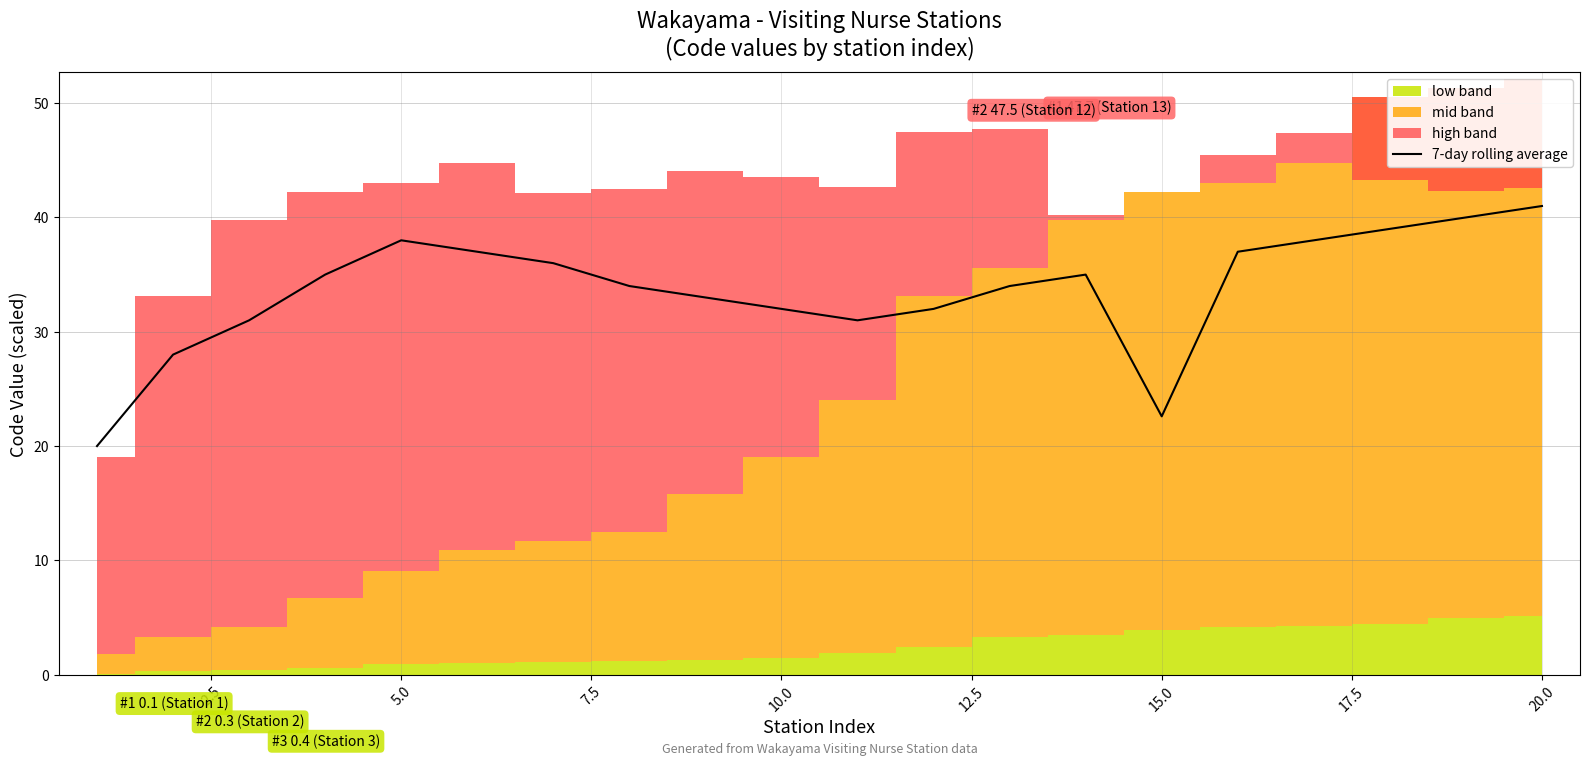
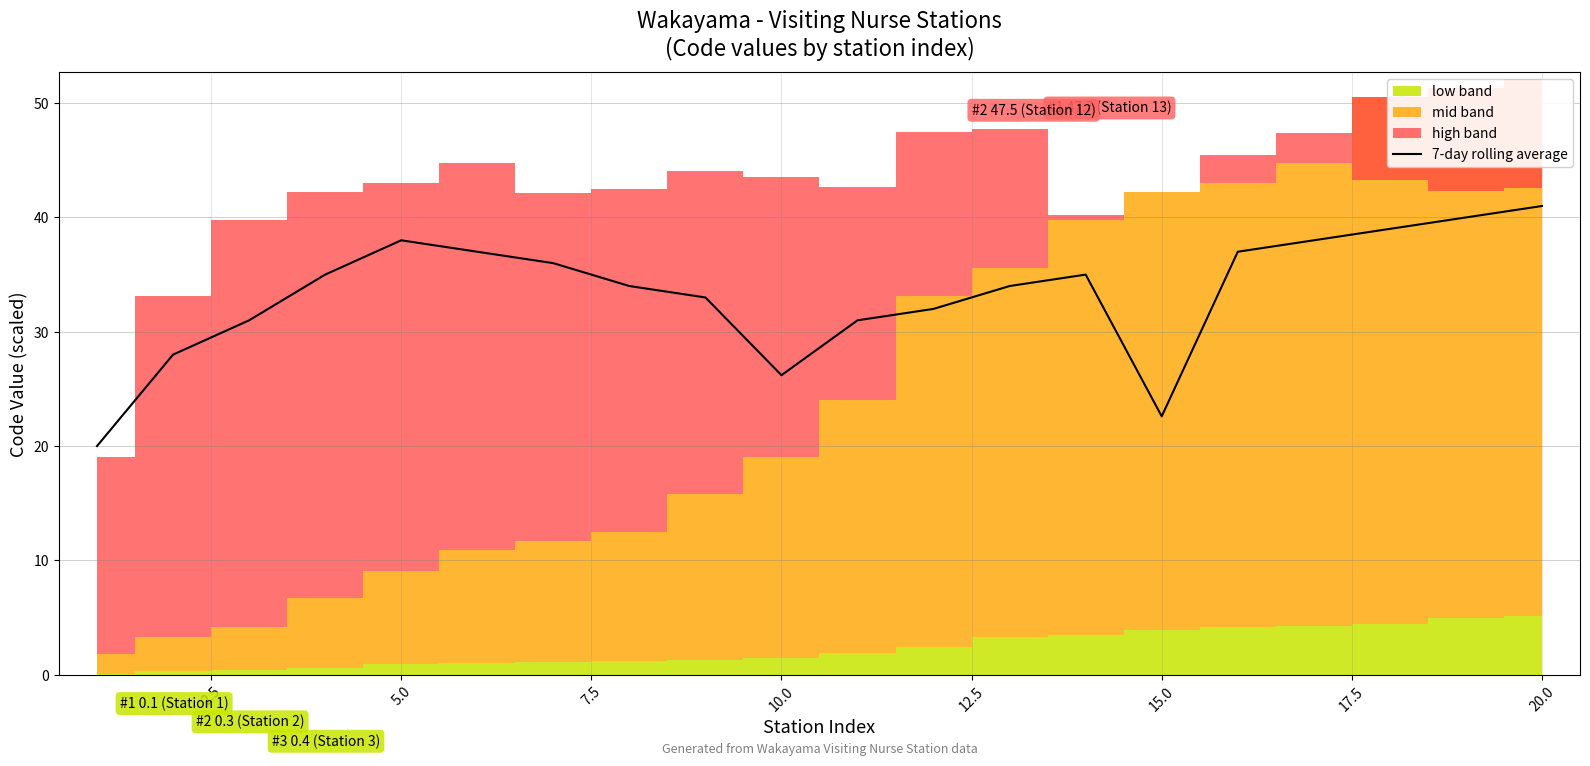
7-day rolling average, 10.0: 32.0 -> 26.2
